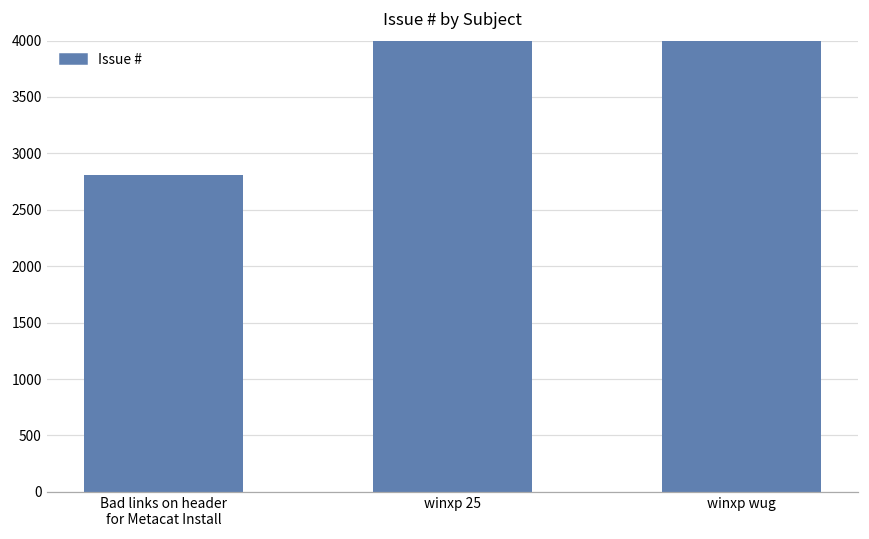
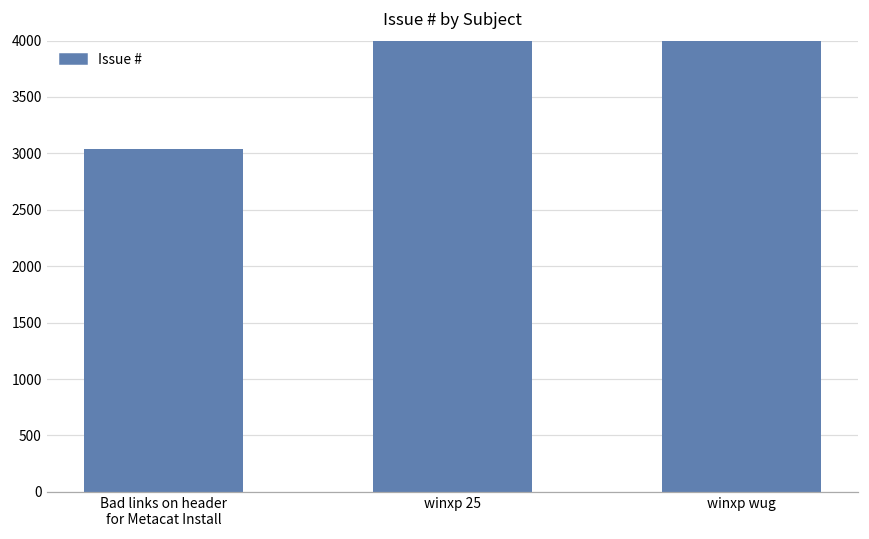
Bad links on header for Metacat Install: 2810 -> 3040
